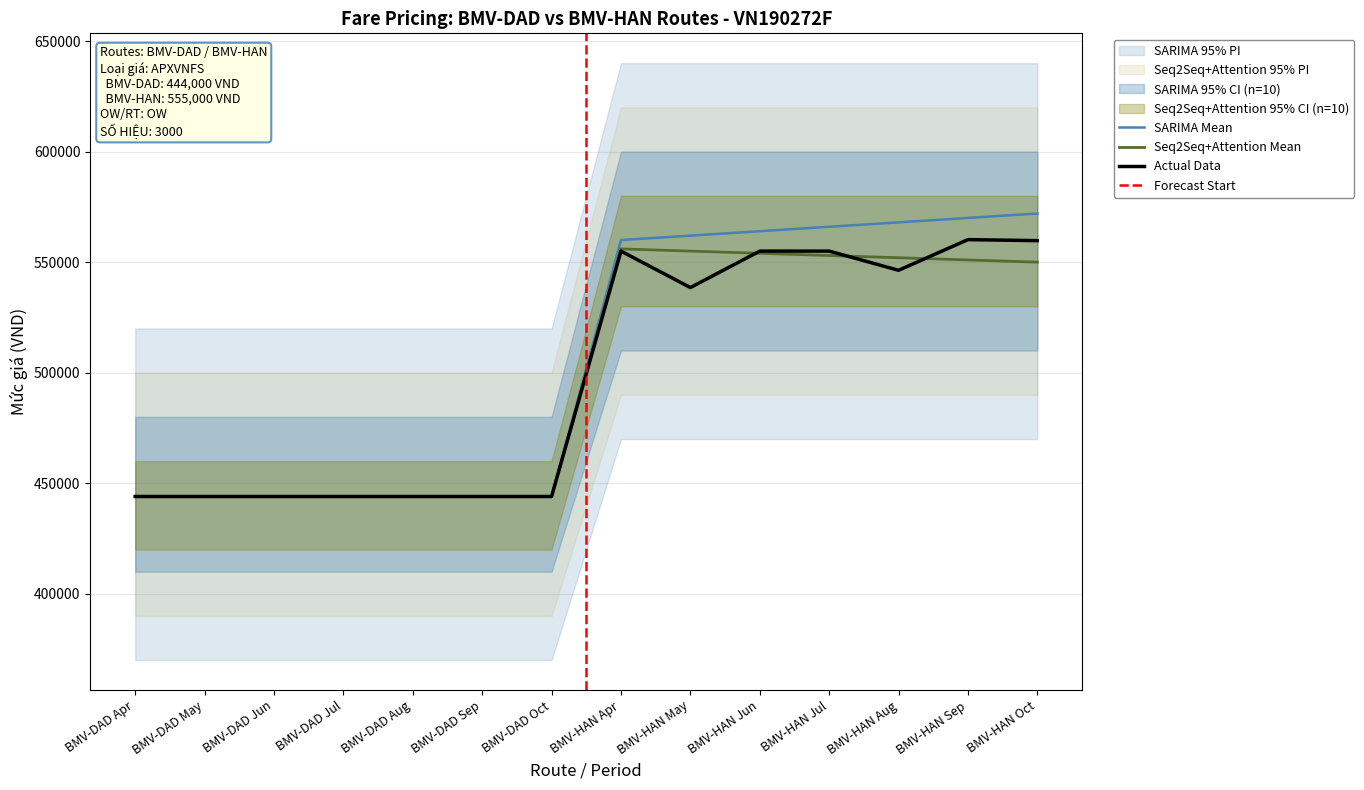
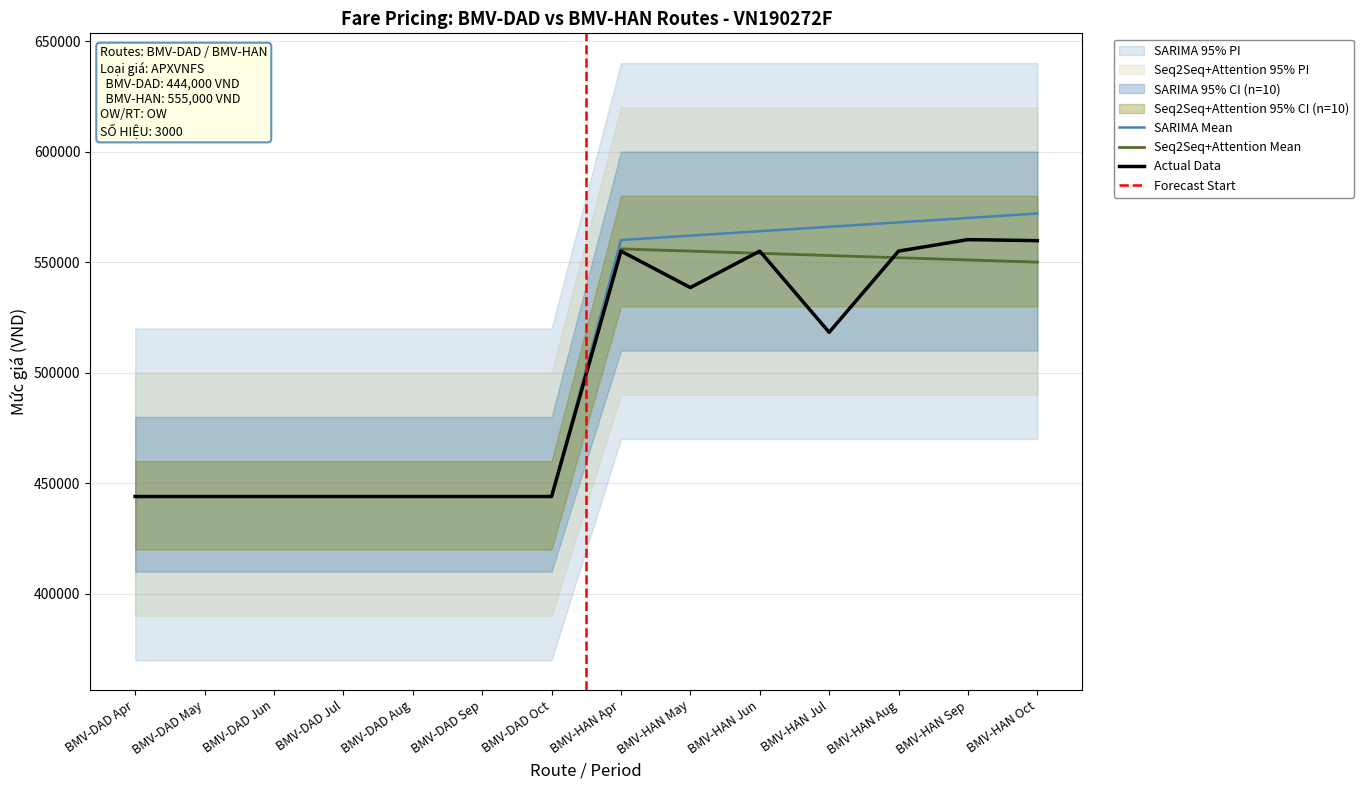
Actual Data, BMV-HAN Jul: 555000 -> 518000
Actual Data, BMV-HAN Aug: 546000 -> 555000
